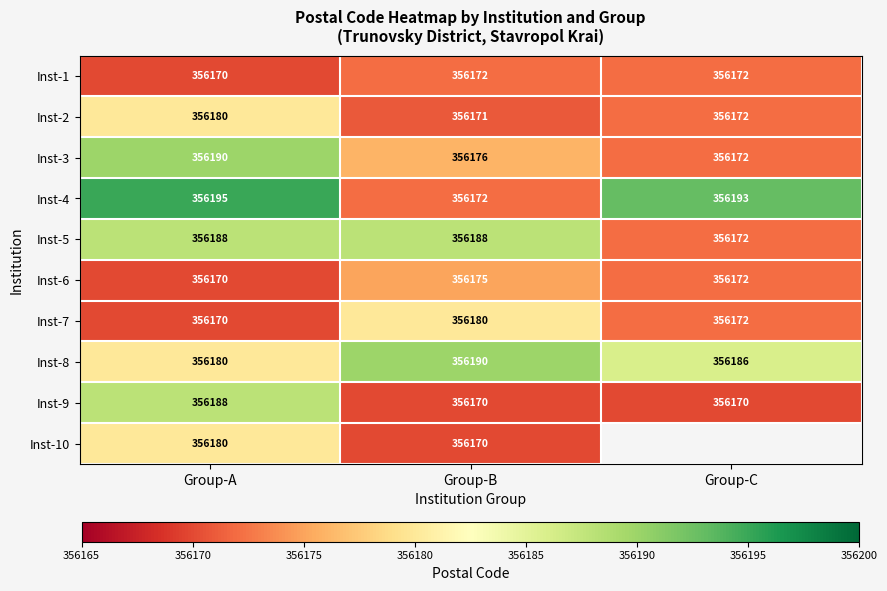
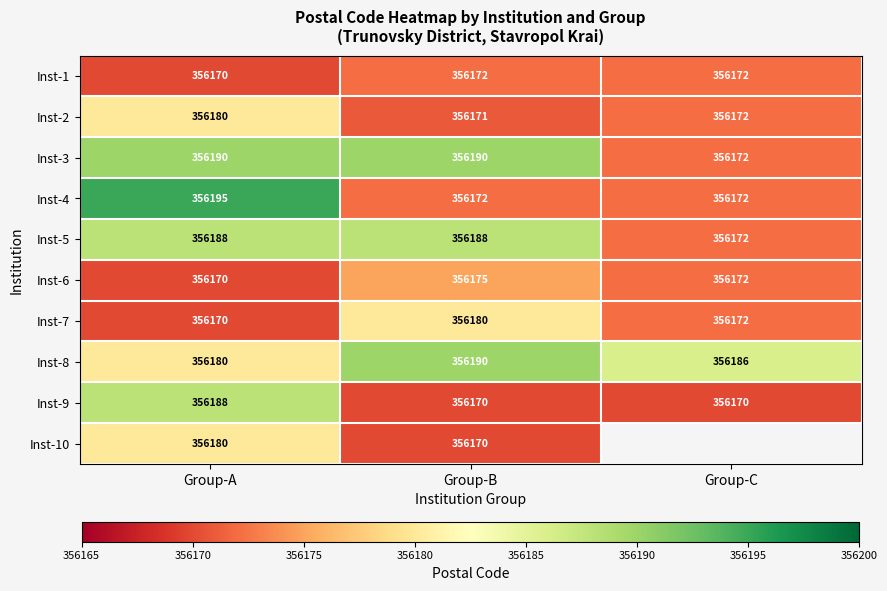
Inst-3, Group-B: 356176 -> 356190
Inst-4, Group-C: 356193 -> 356172
